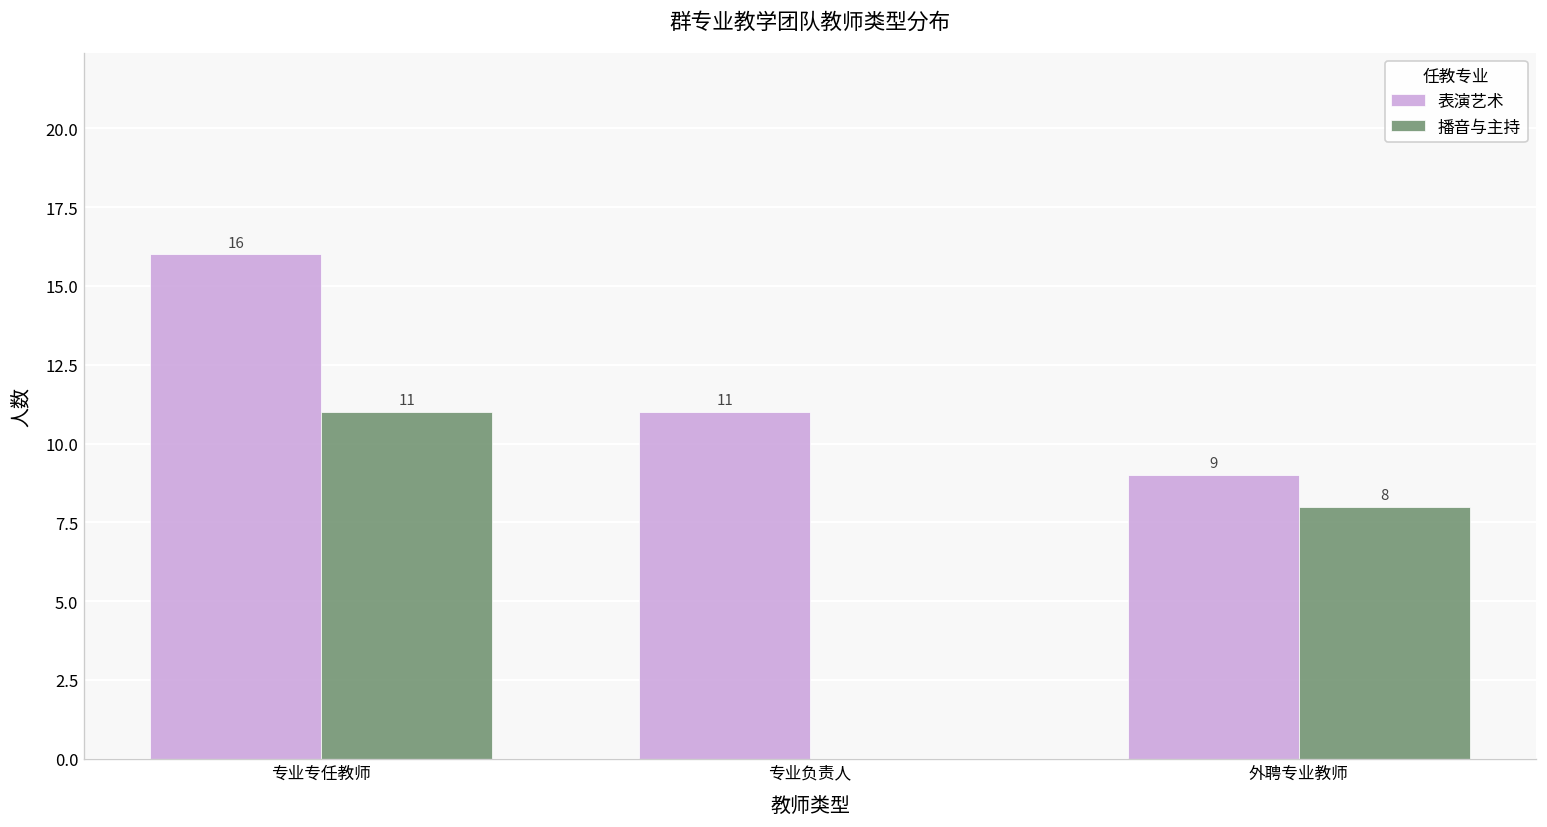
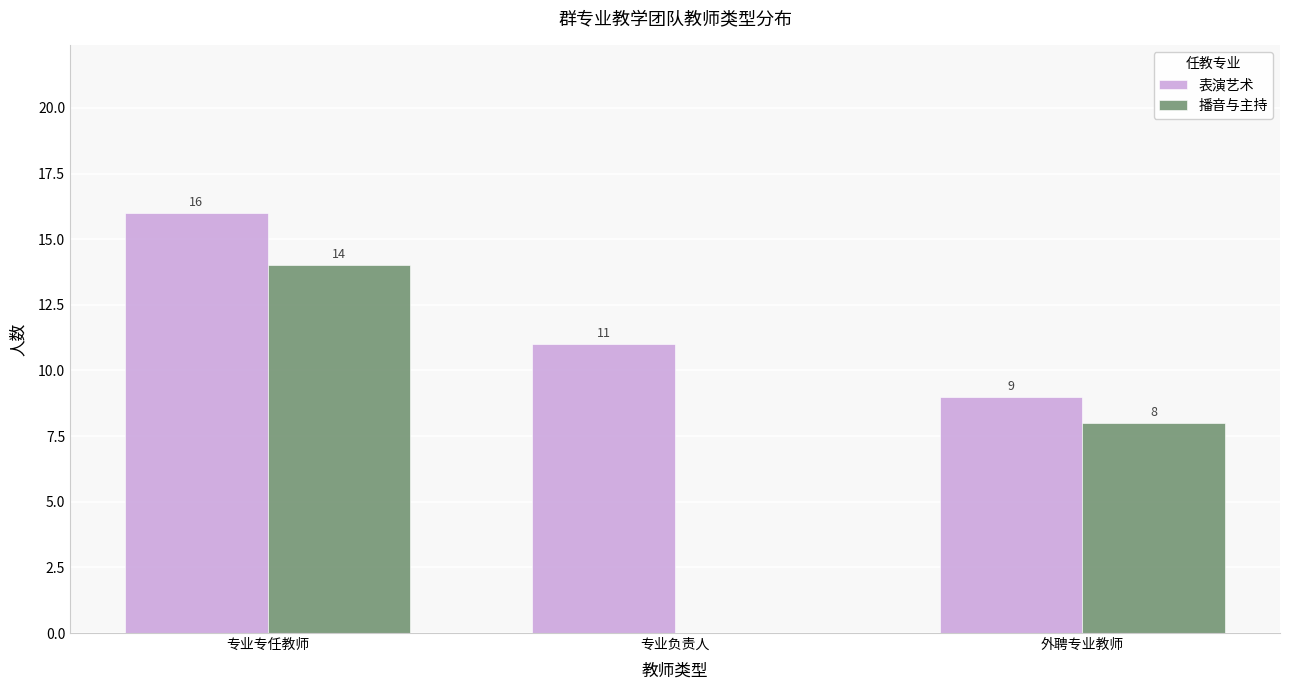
播音与主持, 专业专任教师: 11 -> 14
